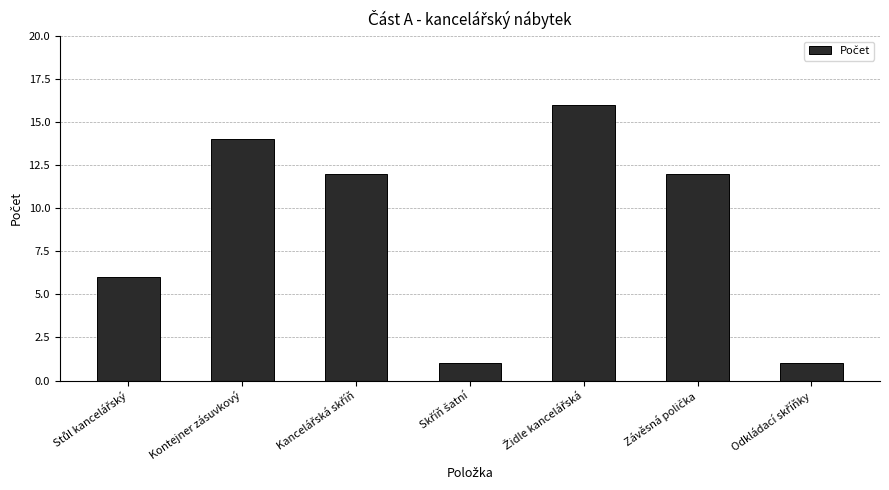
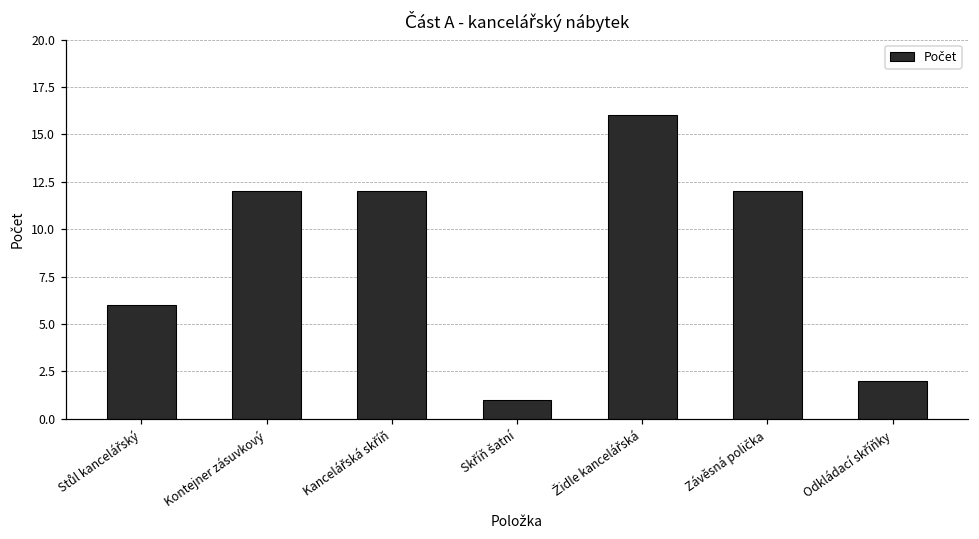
Kontejner zásuvkový: 14 -> 12
Odkládací skříňky: 1 -> 2
